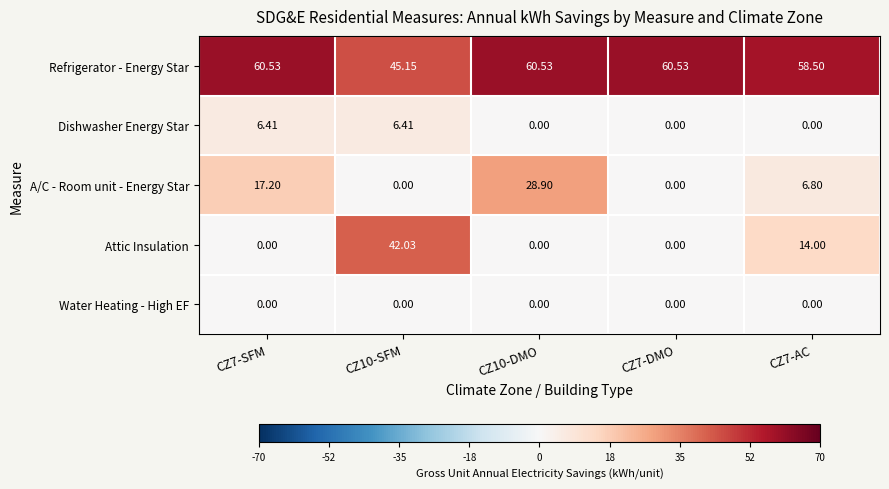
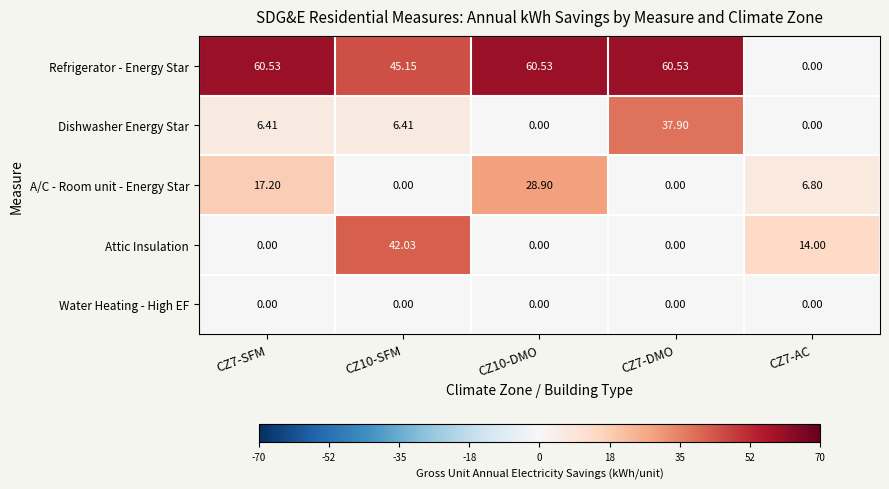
Refrigerator - Energy Star, CZ7-AC: 58.50 -> 0.00
Dishwasher Energy Star, CZ7-DMO: 0.00 -> 37.90
